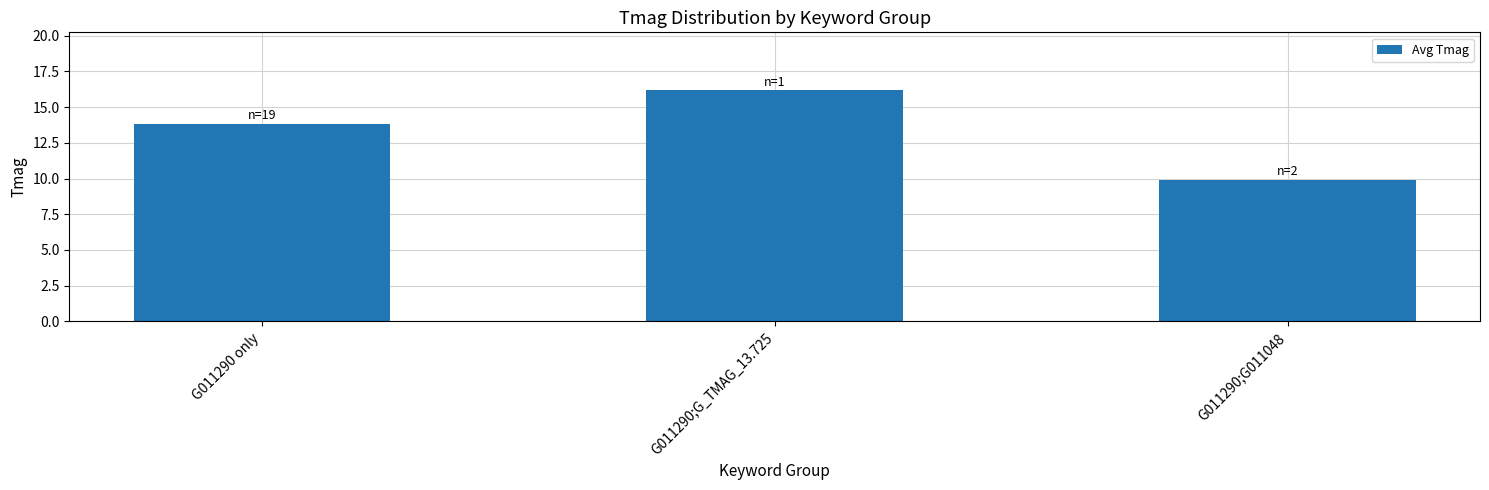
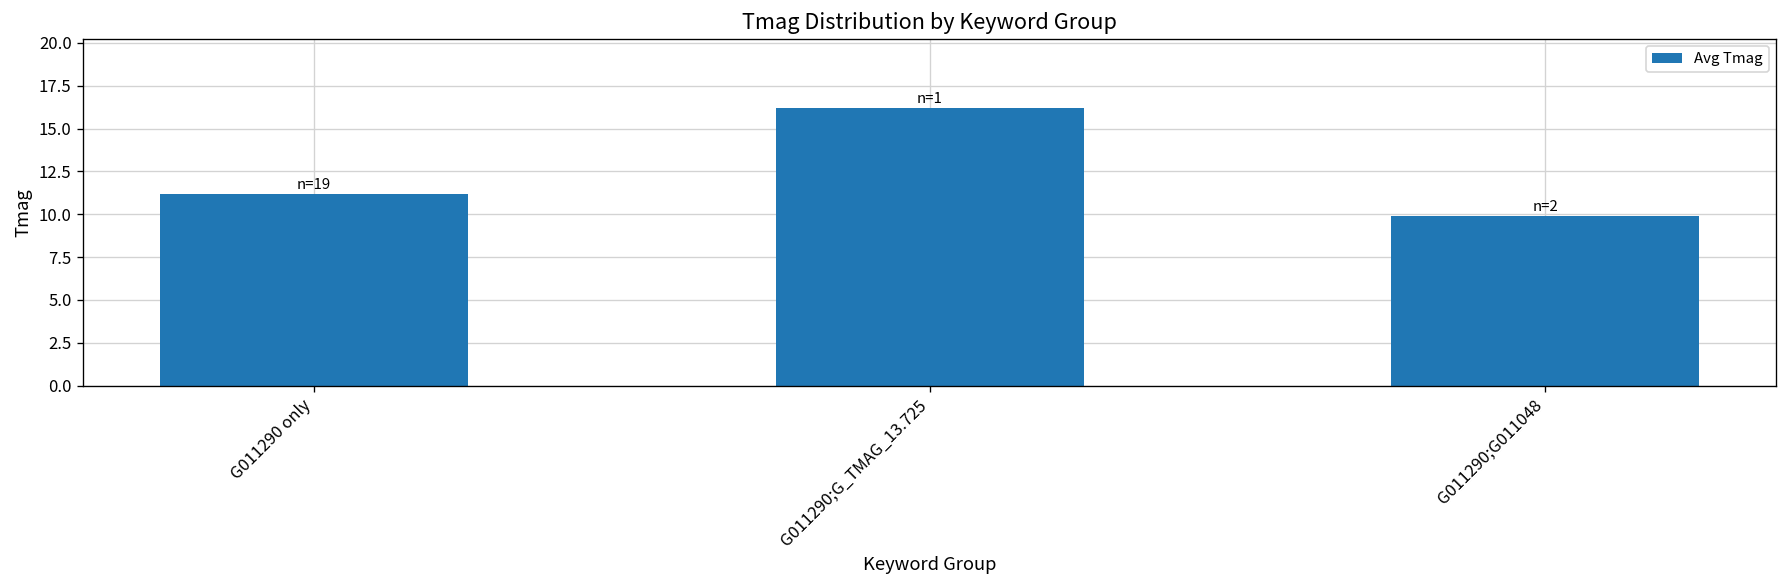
G011290 only: 13.8 -> 11.2
